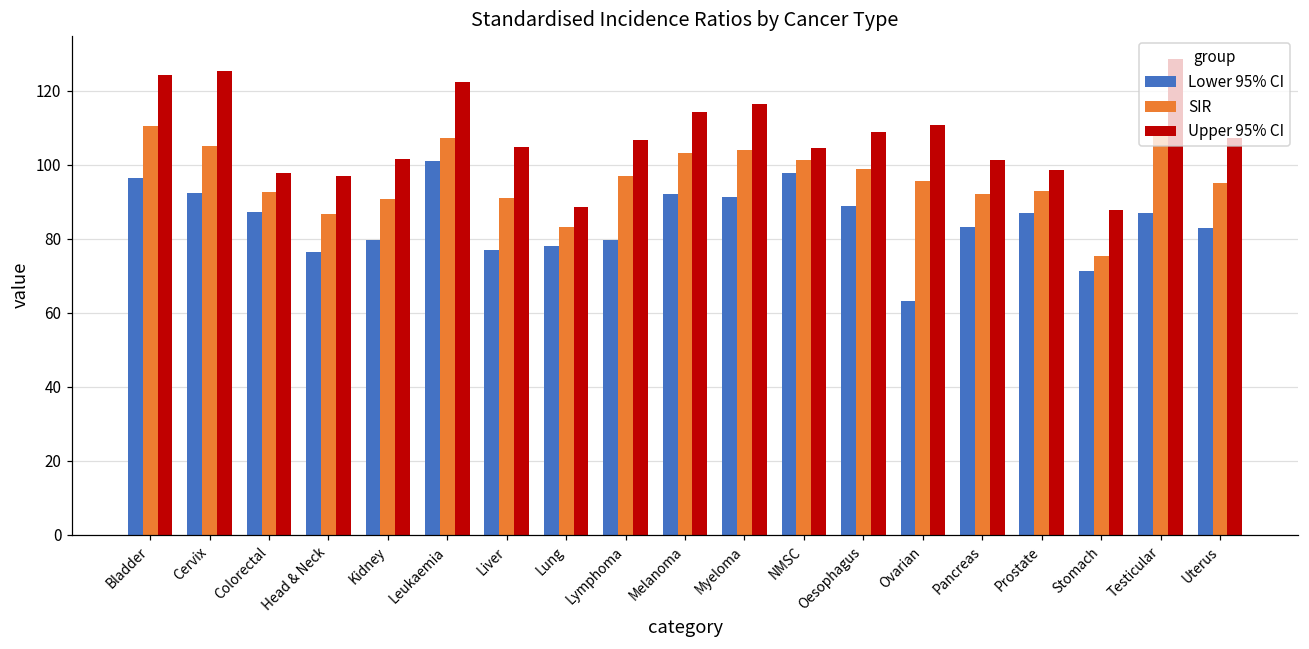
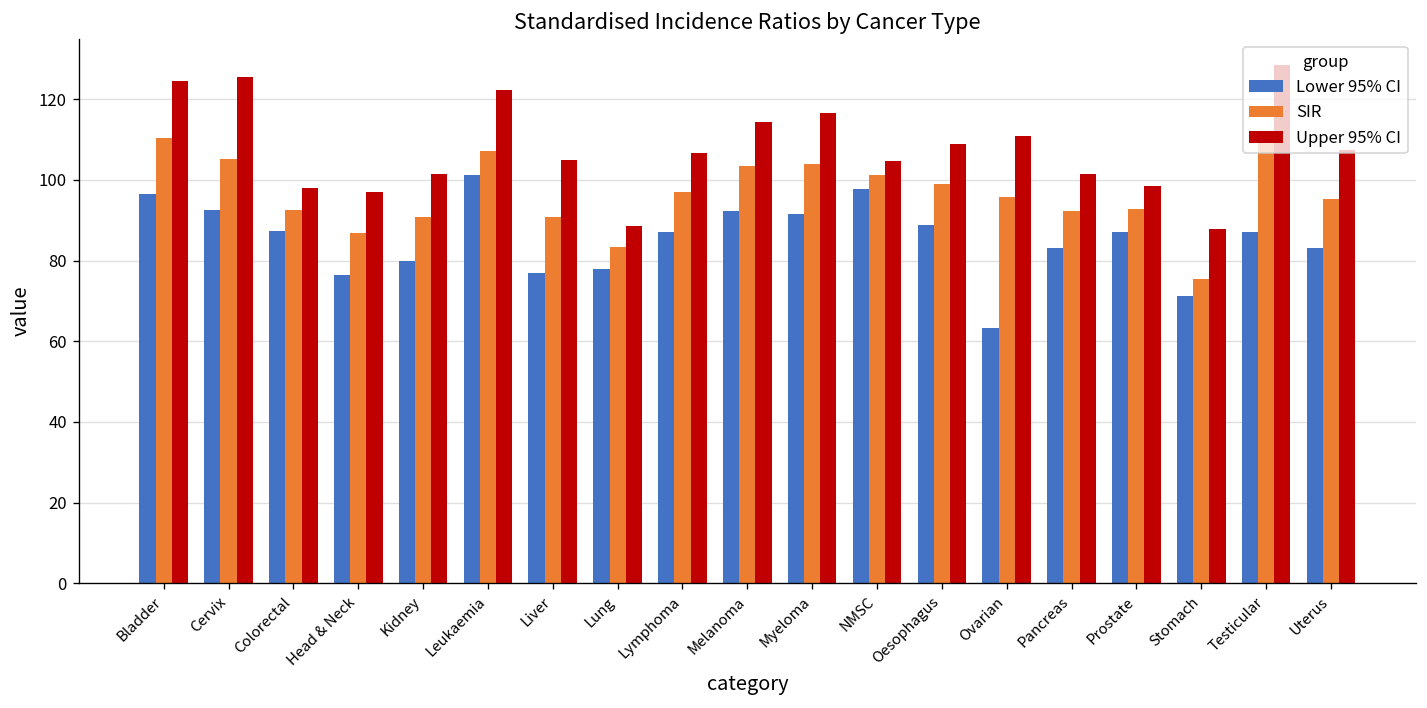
Lower 95% CI, Lymphoma: 80 -> 87
